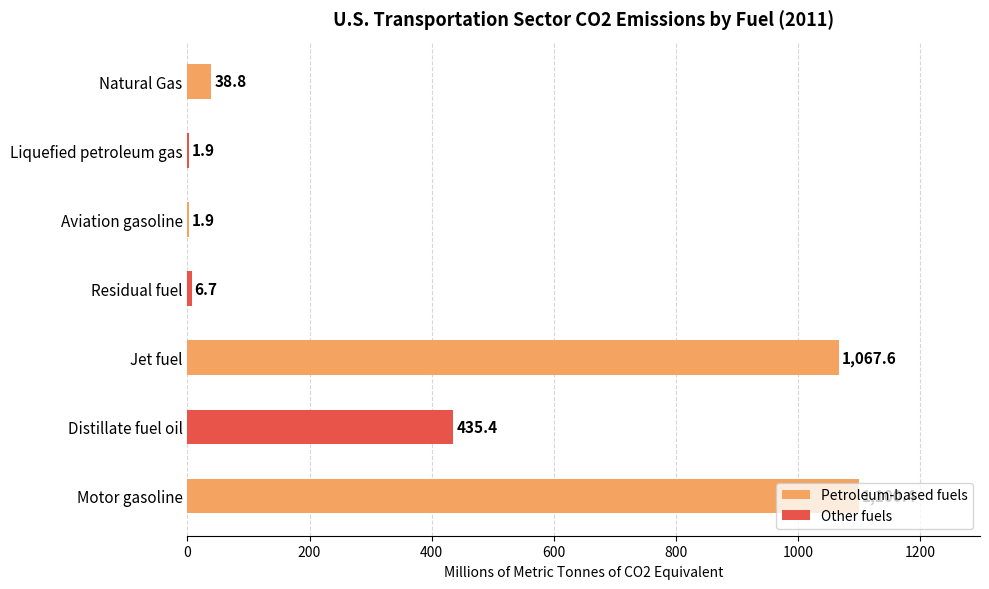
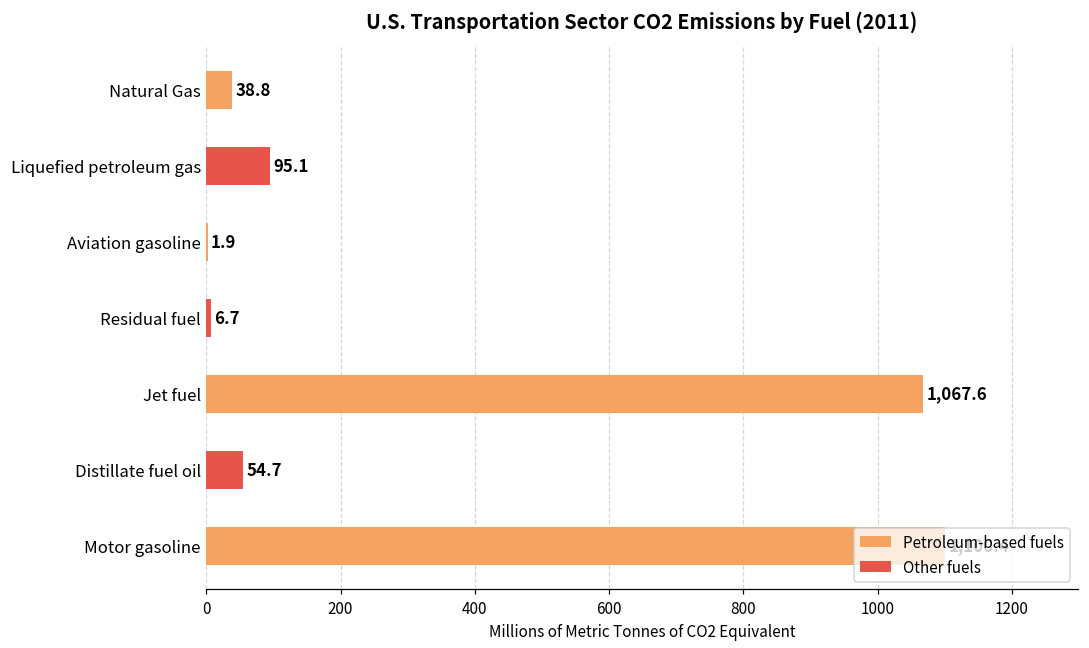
Liquefied petroleum gas: 1.9 -> 95.1
Distillate fuel oil: 435.4 -> 54.7
